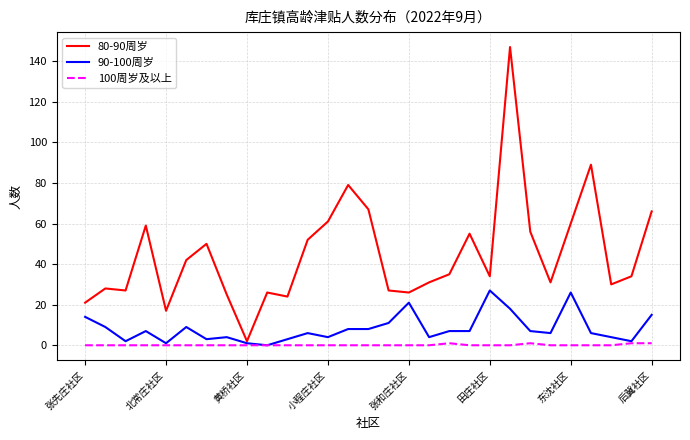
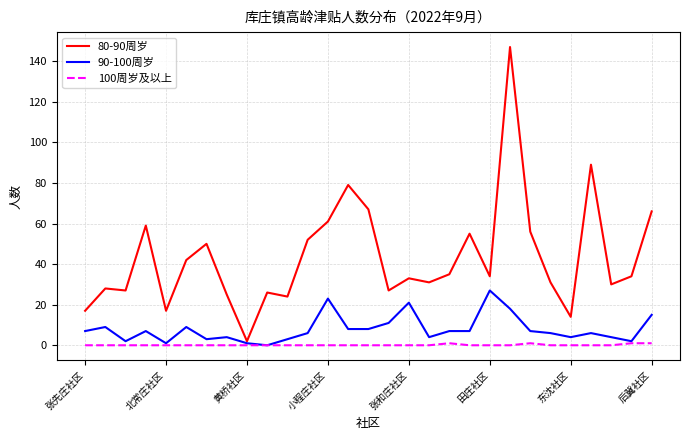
80-90周岁, 张先庄社区: 21 -> 17
90-100周岁, 张先庄社区: 14 -> 7
90-100周岁, 小程庄社区: 4 -> 23
80-90周岁, 张和庄社区: 26 -> 33
80-90周岁, 东沈社区: 60 -> 14
90-100周岁, 东沈社区: 26 -> 4
